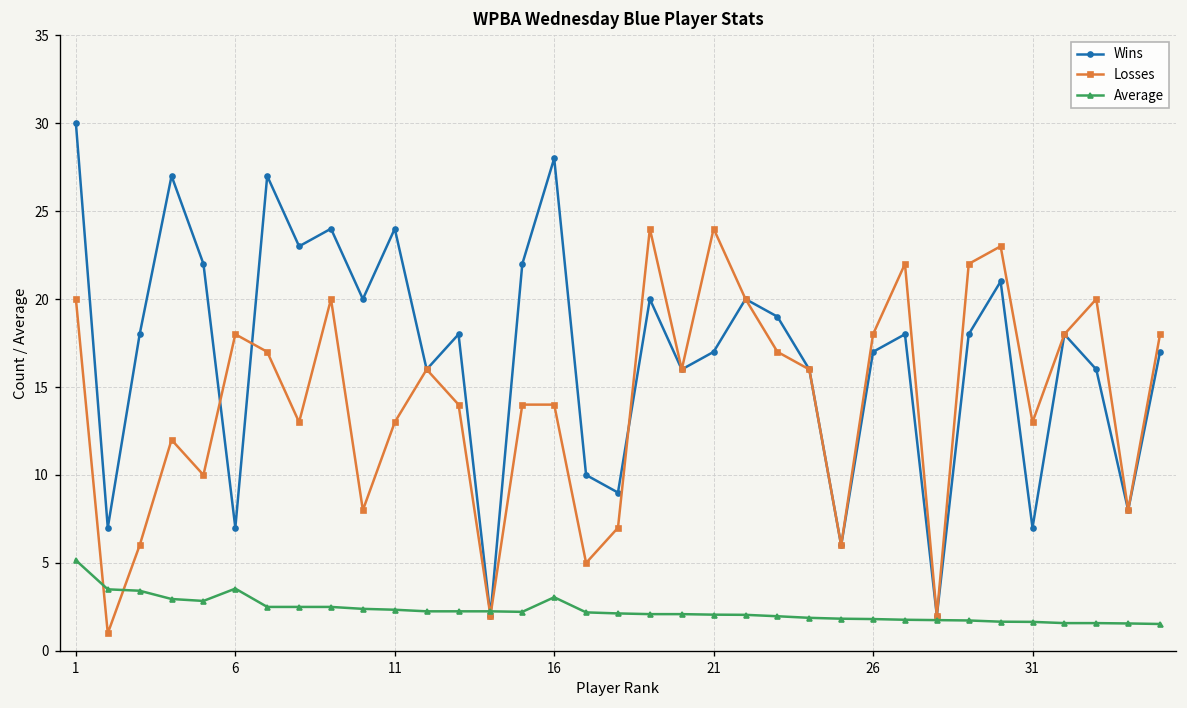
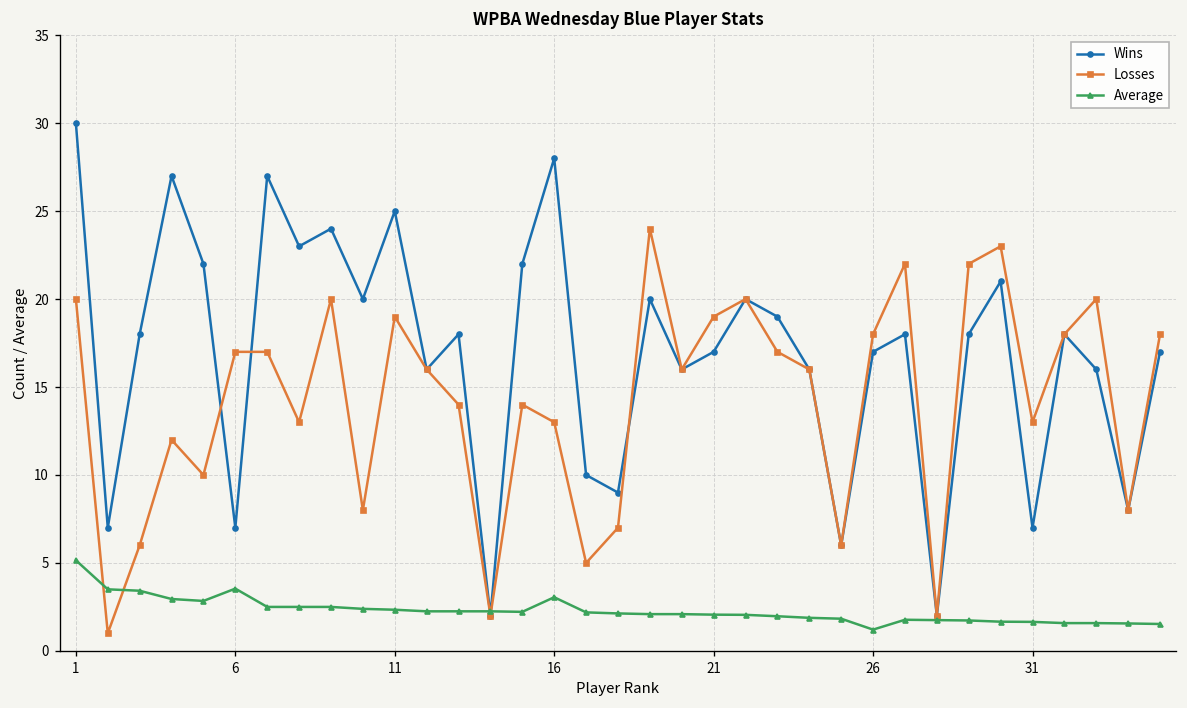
Losses, 6: 18 -> 17
Wins, 11: 24 -> 25
Losses, 11: 13 -> 19
Losses, 16: 14 -> 13
Losses, 21: 24 -> 19
Average, 26: 1.8 -> 1.2
